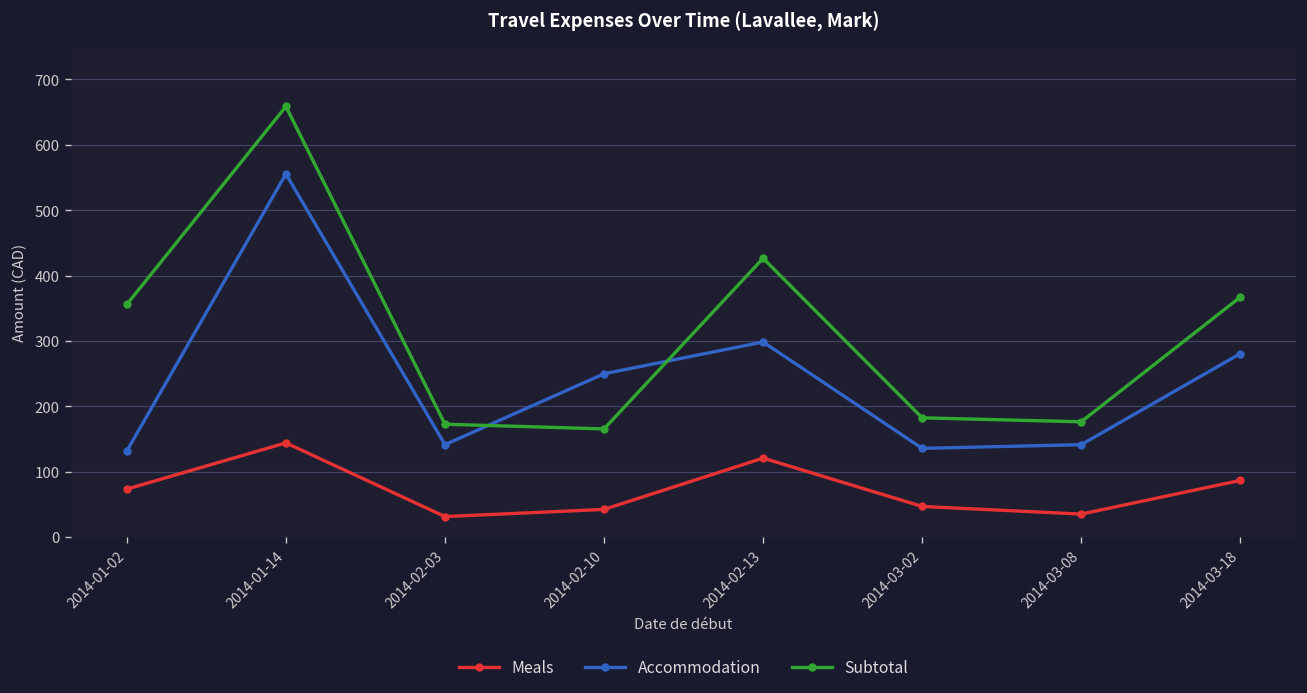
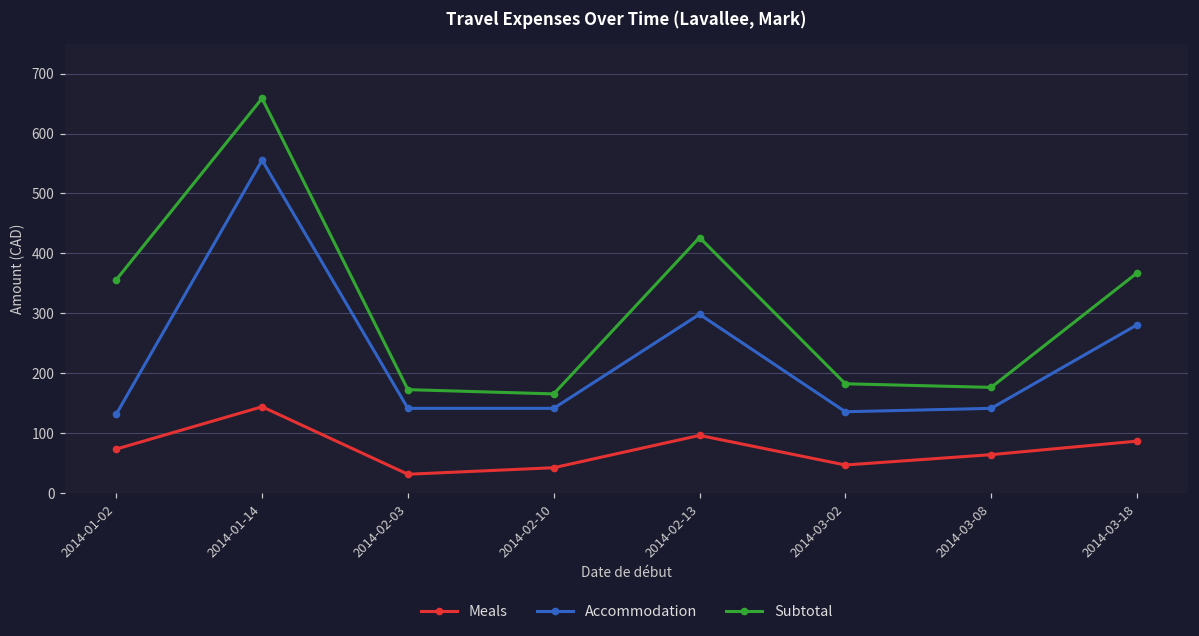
Accommodation, 2014-02-10: 250 -> 140
Meals, 2014-02-13: 120 -> 100
Meals, 2014-03-08: 40 -> 60
